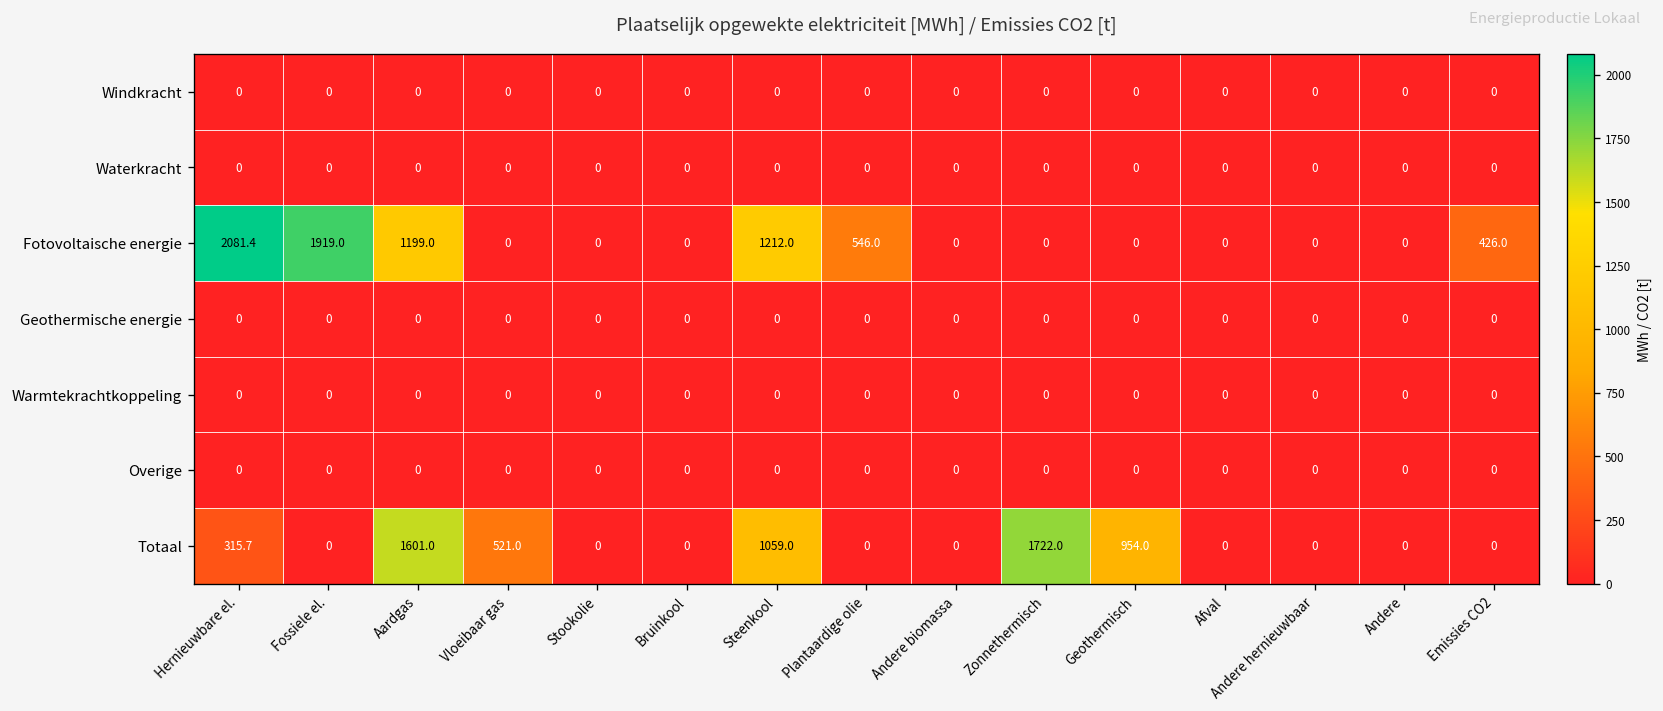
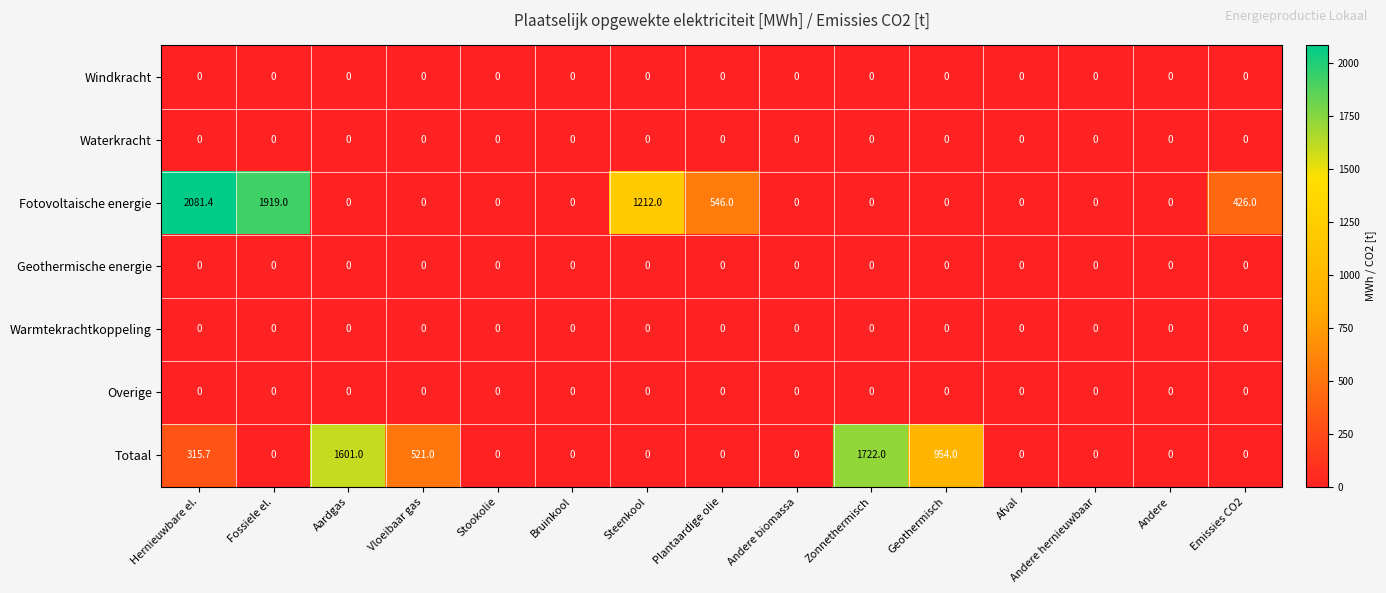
Fotovoltaische energie, Aardgas: 1199.0 -> 0
Totaal, Steenkool: 1059.0 -> 0
